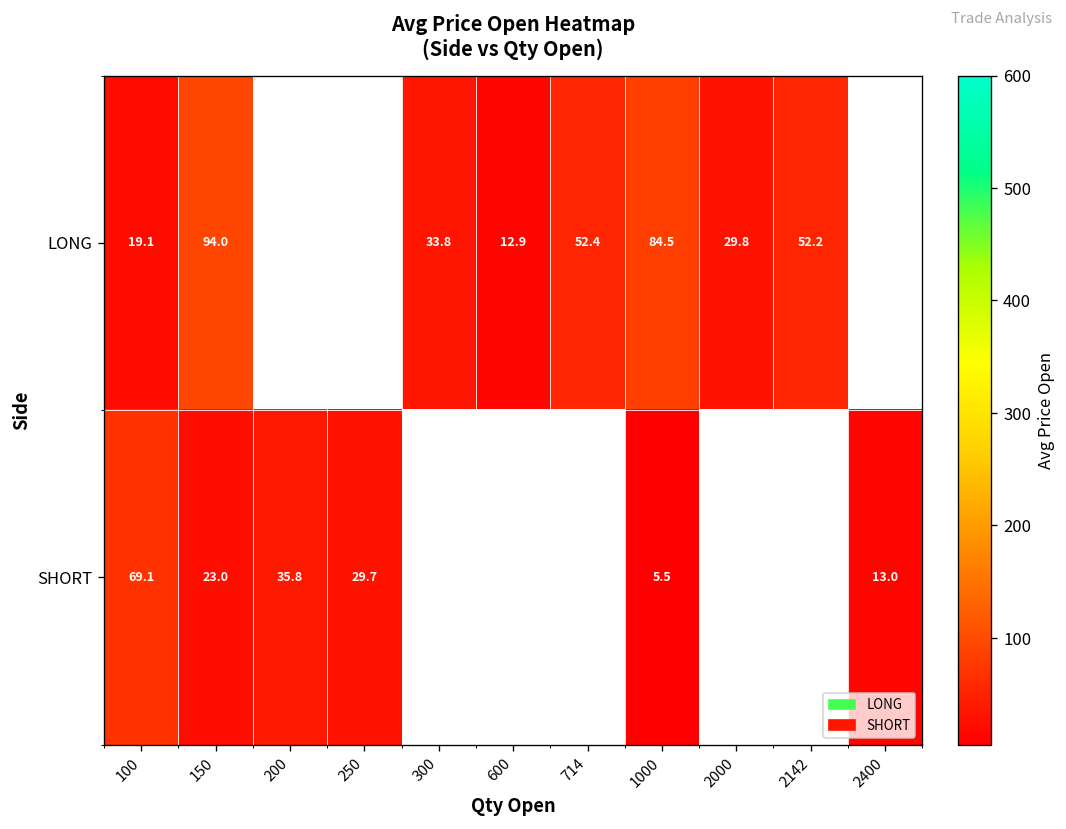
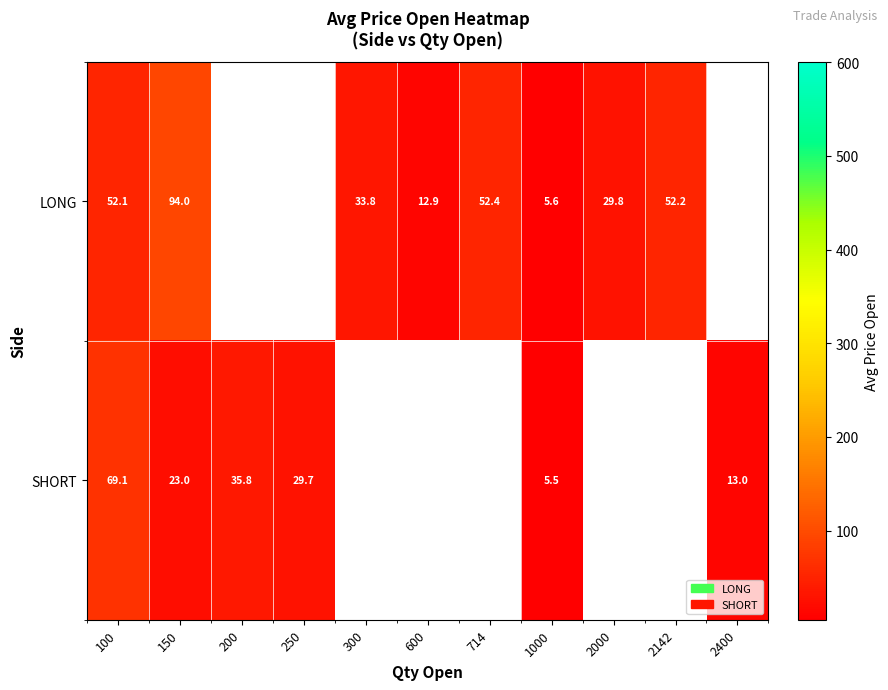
LONG, 100: 19.1 -> 52.1
LONG, 1000: 84.5 -> 5.6
